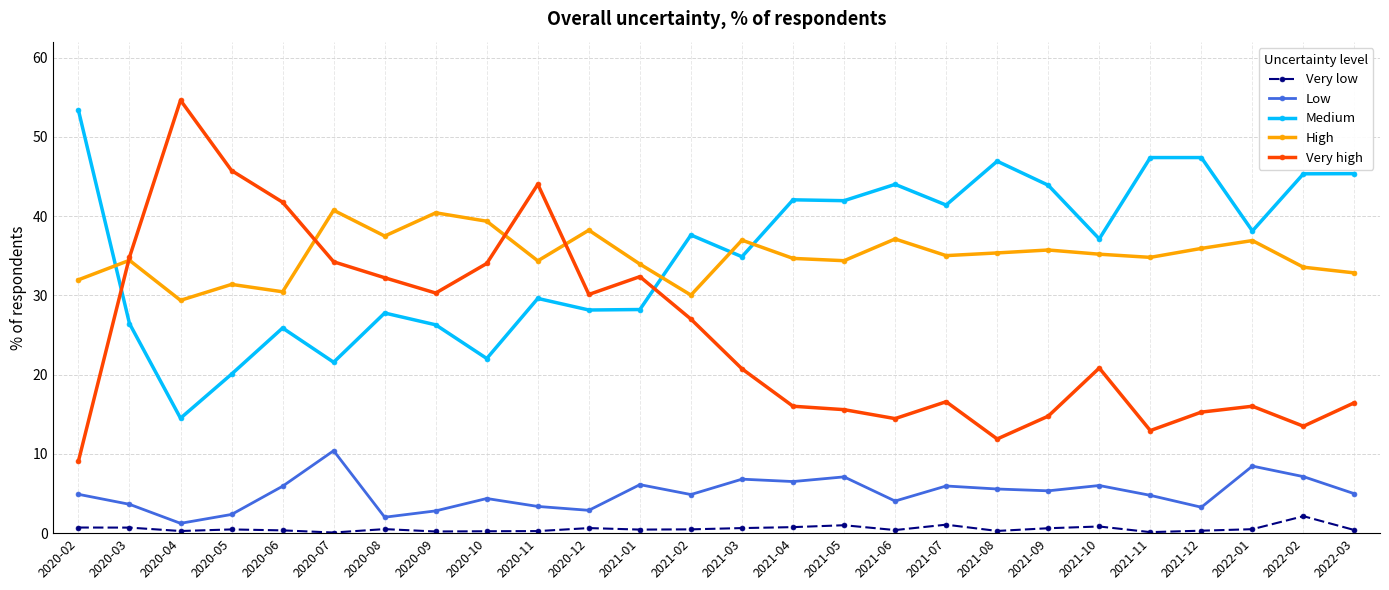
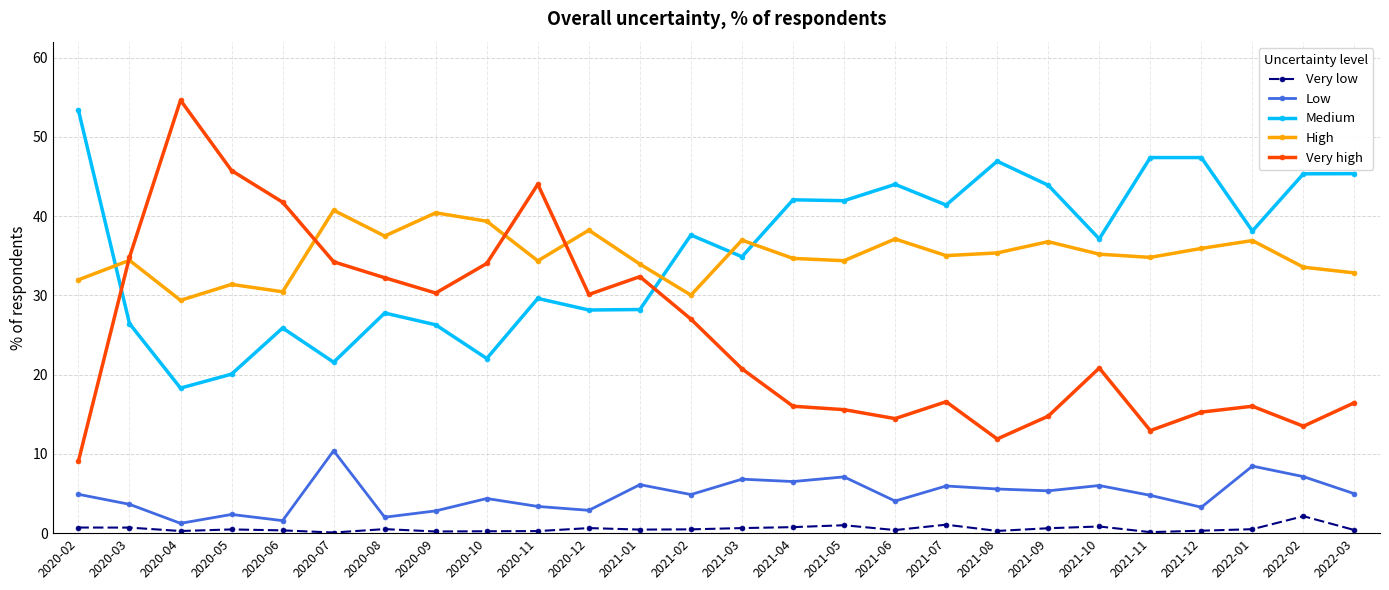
Medium, 2020-04: 15 -> 18
Low, 2020-06: 6 -> 2
High, 2021-09: 36 -> 37
